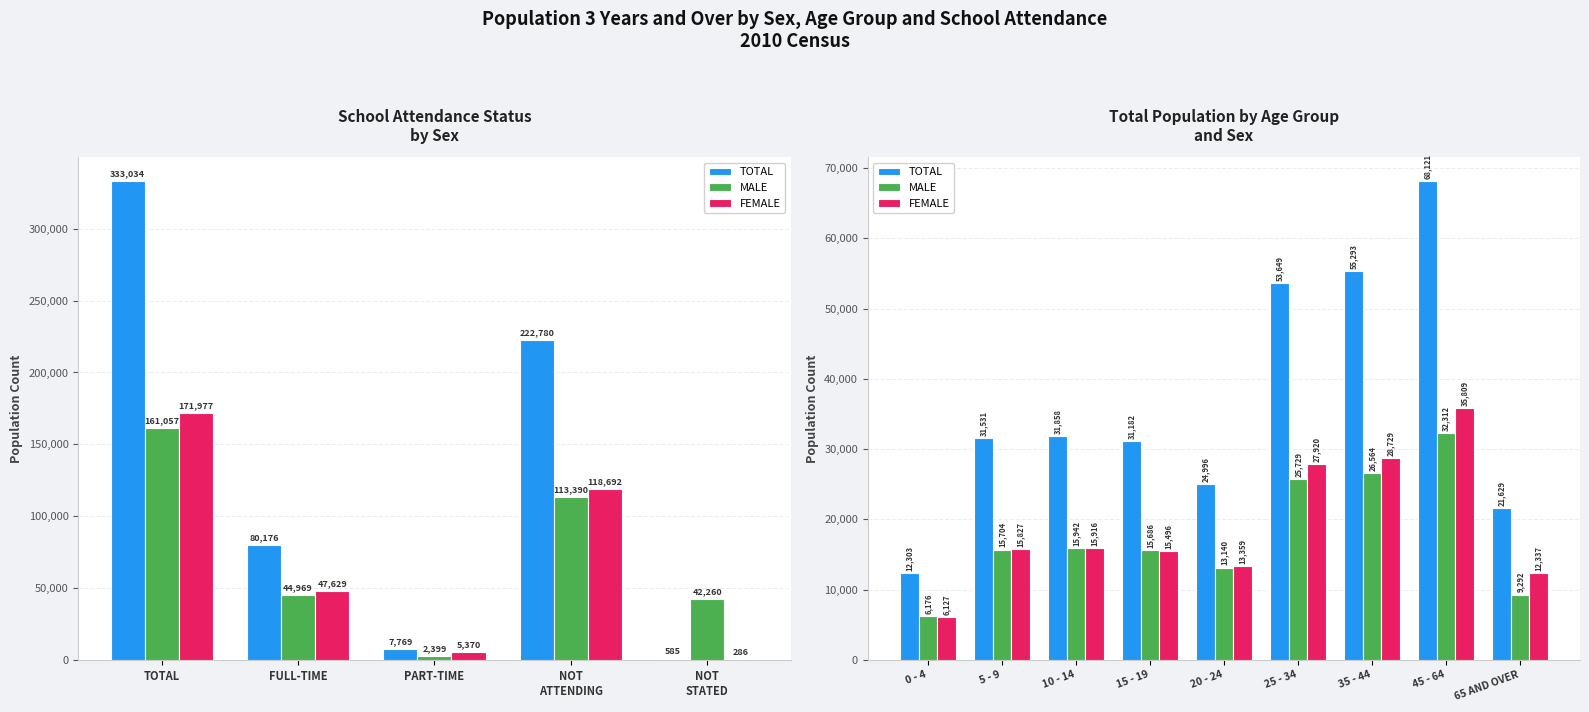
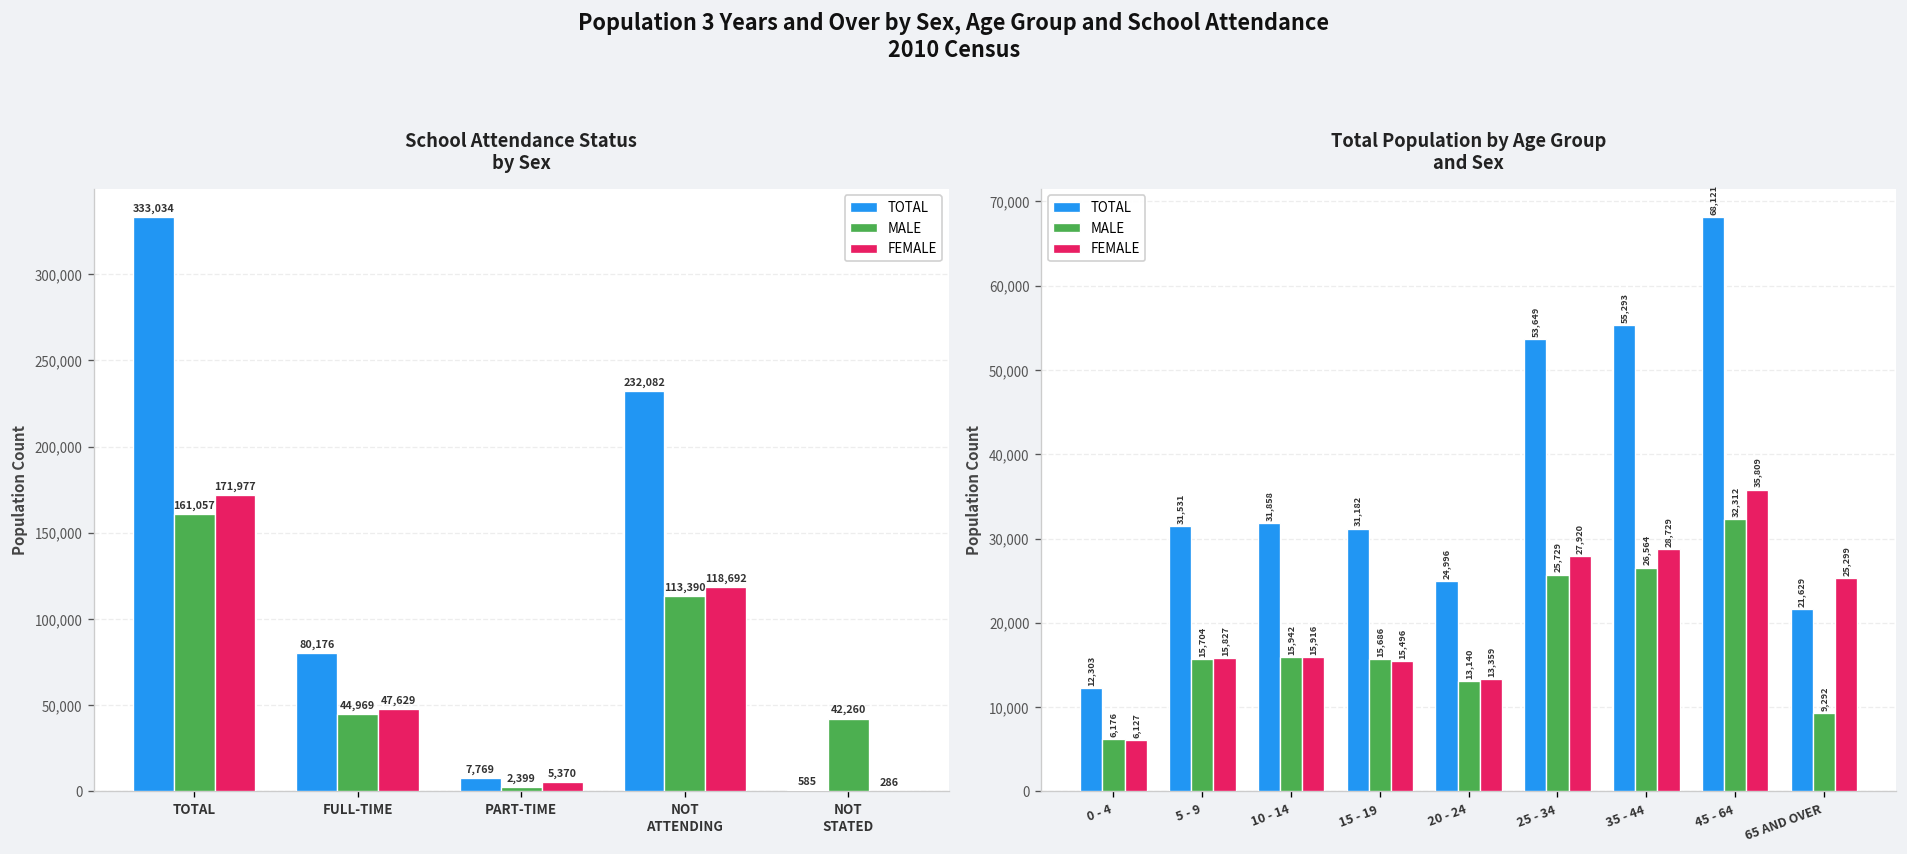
School Attendance Status by Sex, TOTAL, NOT ATTENDING: 222,780 -> 232,082
Total Population by Age Group and Sex, FEMALE, 65 AND OVER: 12,337 -> 25,299
